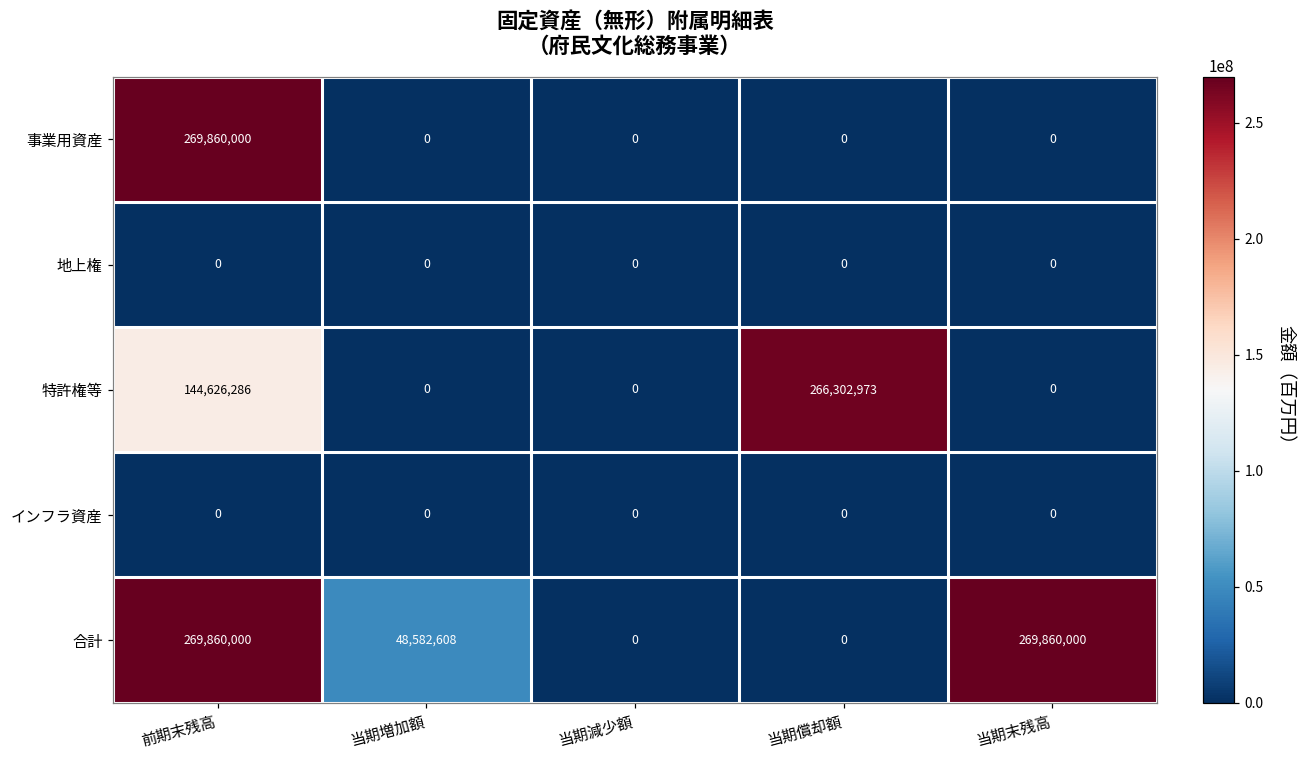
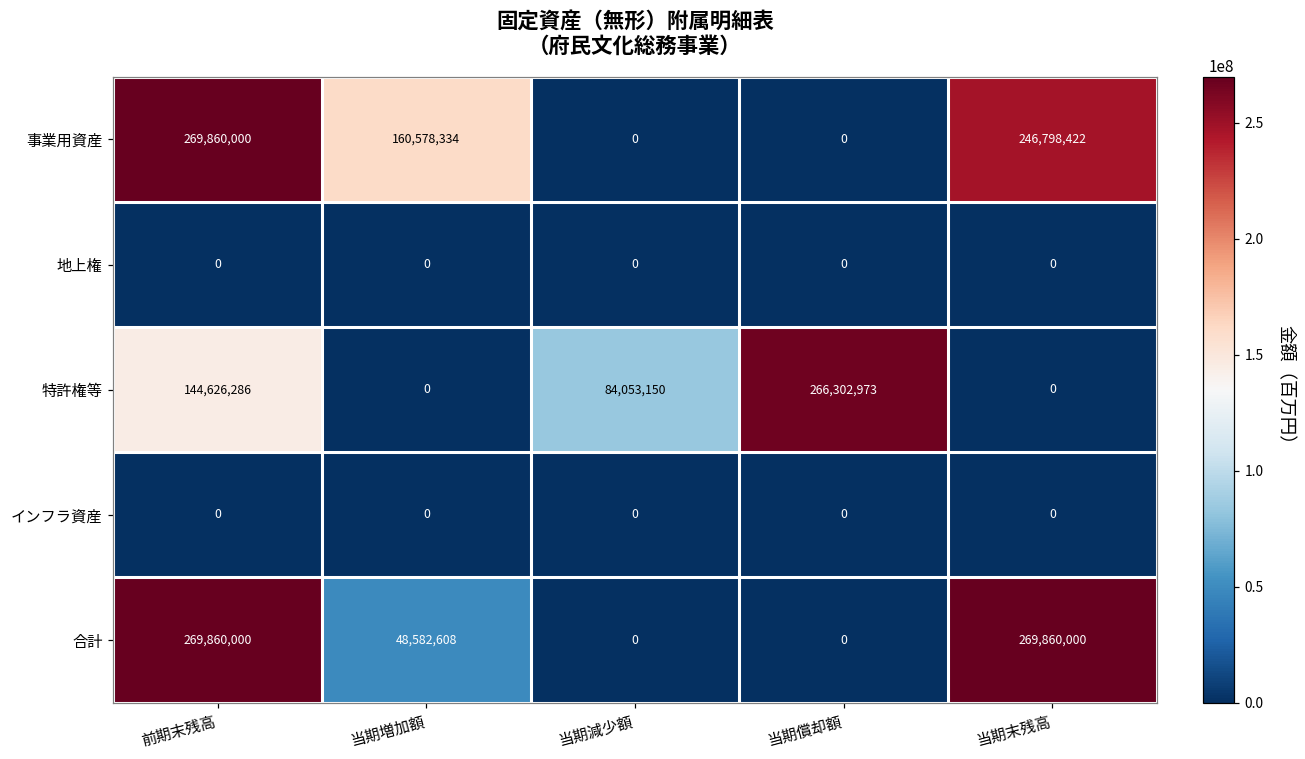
事業用資産, 当期増加額: 0 -> 160,578,334
事業用資産, 当期末残高: 0 -> 246,798,422
特許権等, 当期減少額: 0 -> 84,053,150
